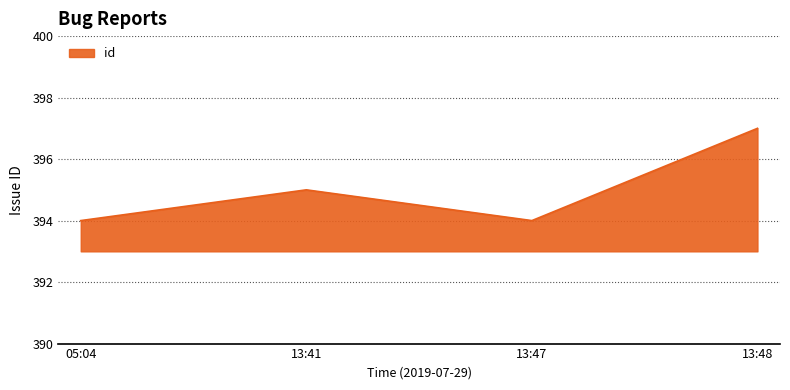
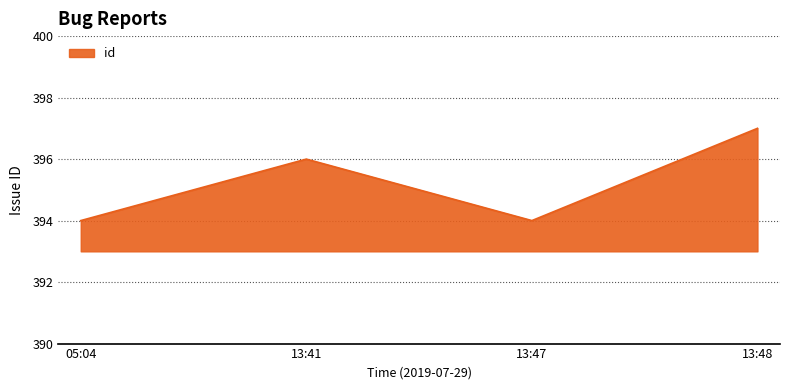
13:41: 395 -> 396
